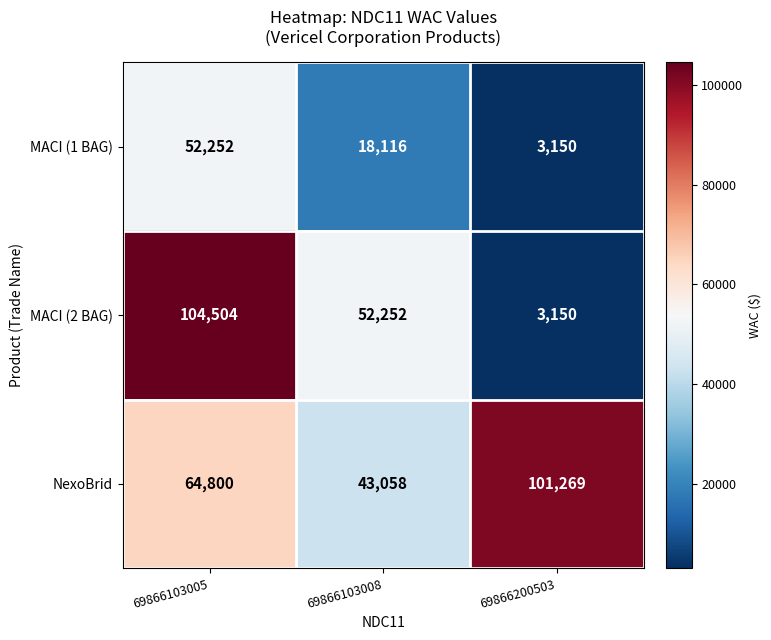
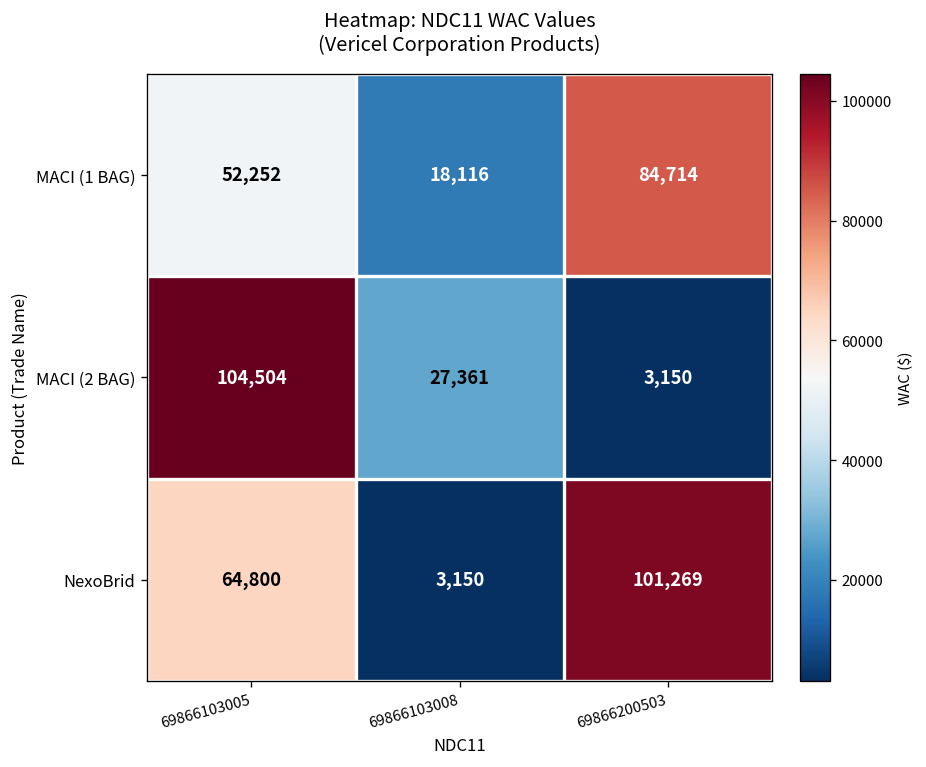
MACI (1 BAG), 69866200503: 3,150 -> 84,714
MACI (2 BAG), 69866103008: 52,252 -> 27,361
NexoBrid, 69866103008: 43,058 -> 3,150
